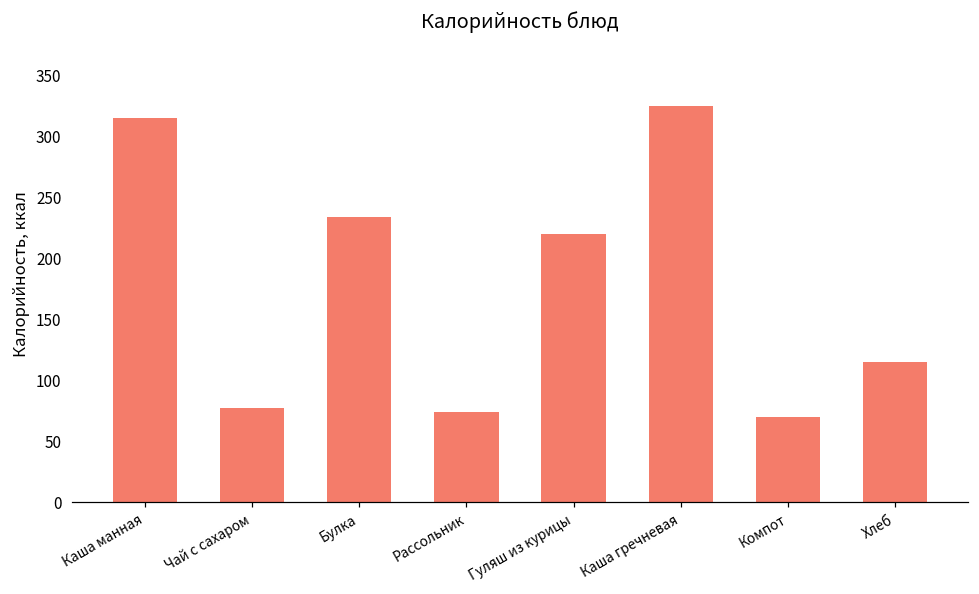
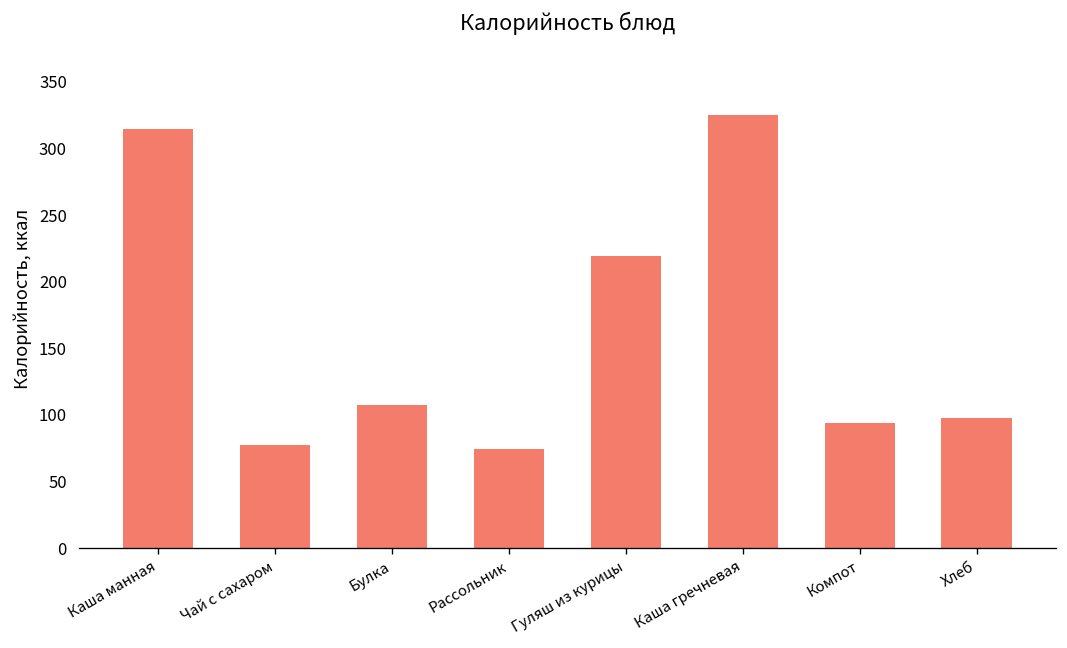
Булка: 234 -> 108
Компот: 70 -> 94
Хлеб: 115 -> 98
